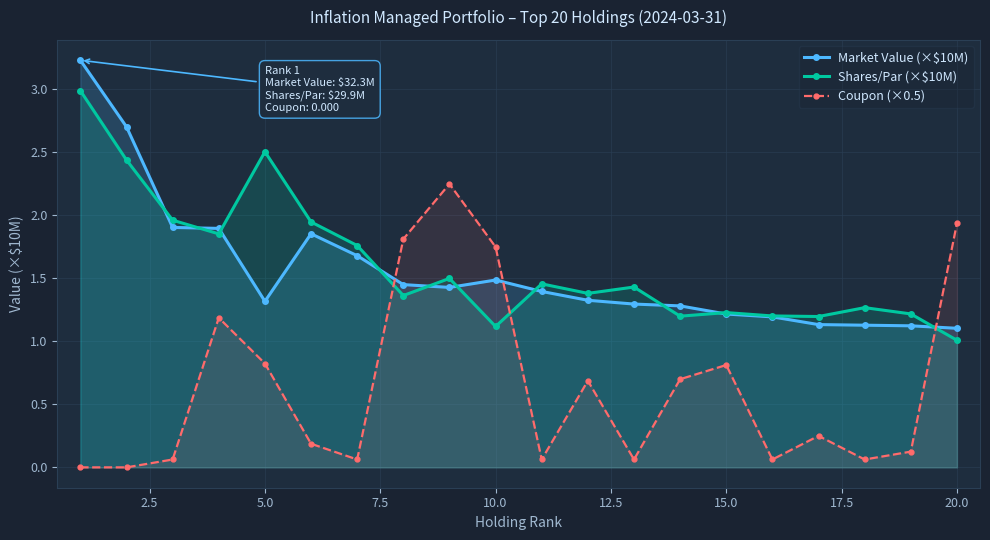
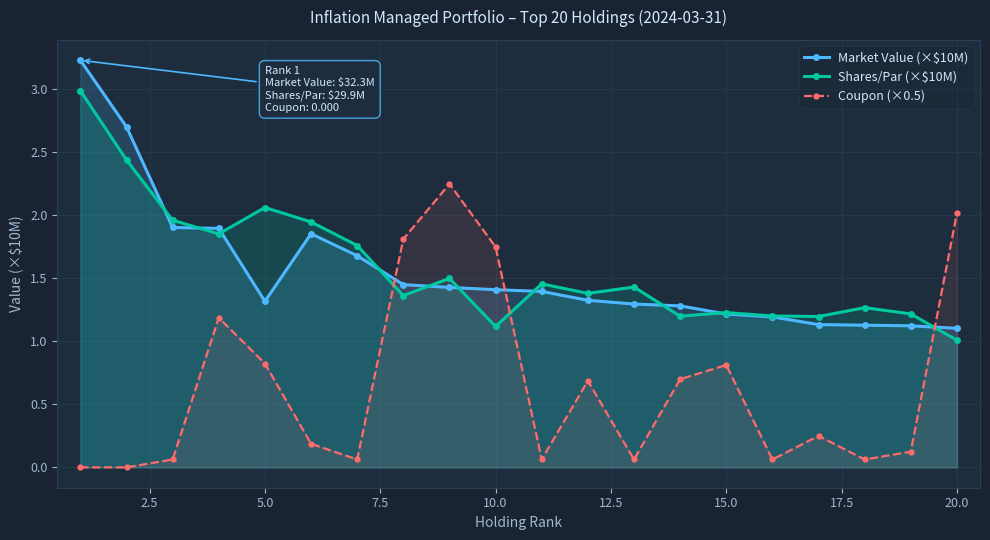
Shares/Par (×$10M), 5.0: 2.51 -> 2.06
Market Value (×$10M), 10.0: 1.49 -> 1.41
Coupon (×0.5), 20.0: 1.94 -> 2.02
